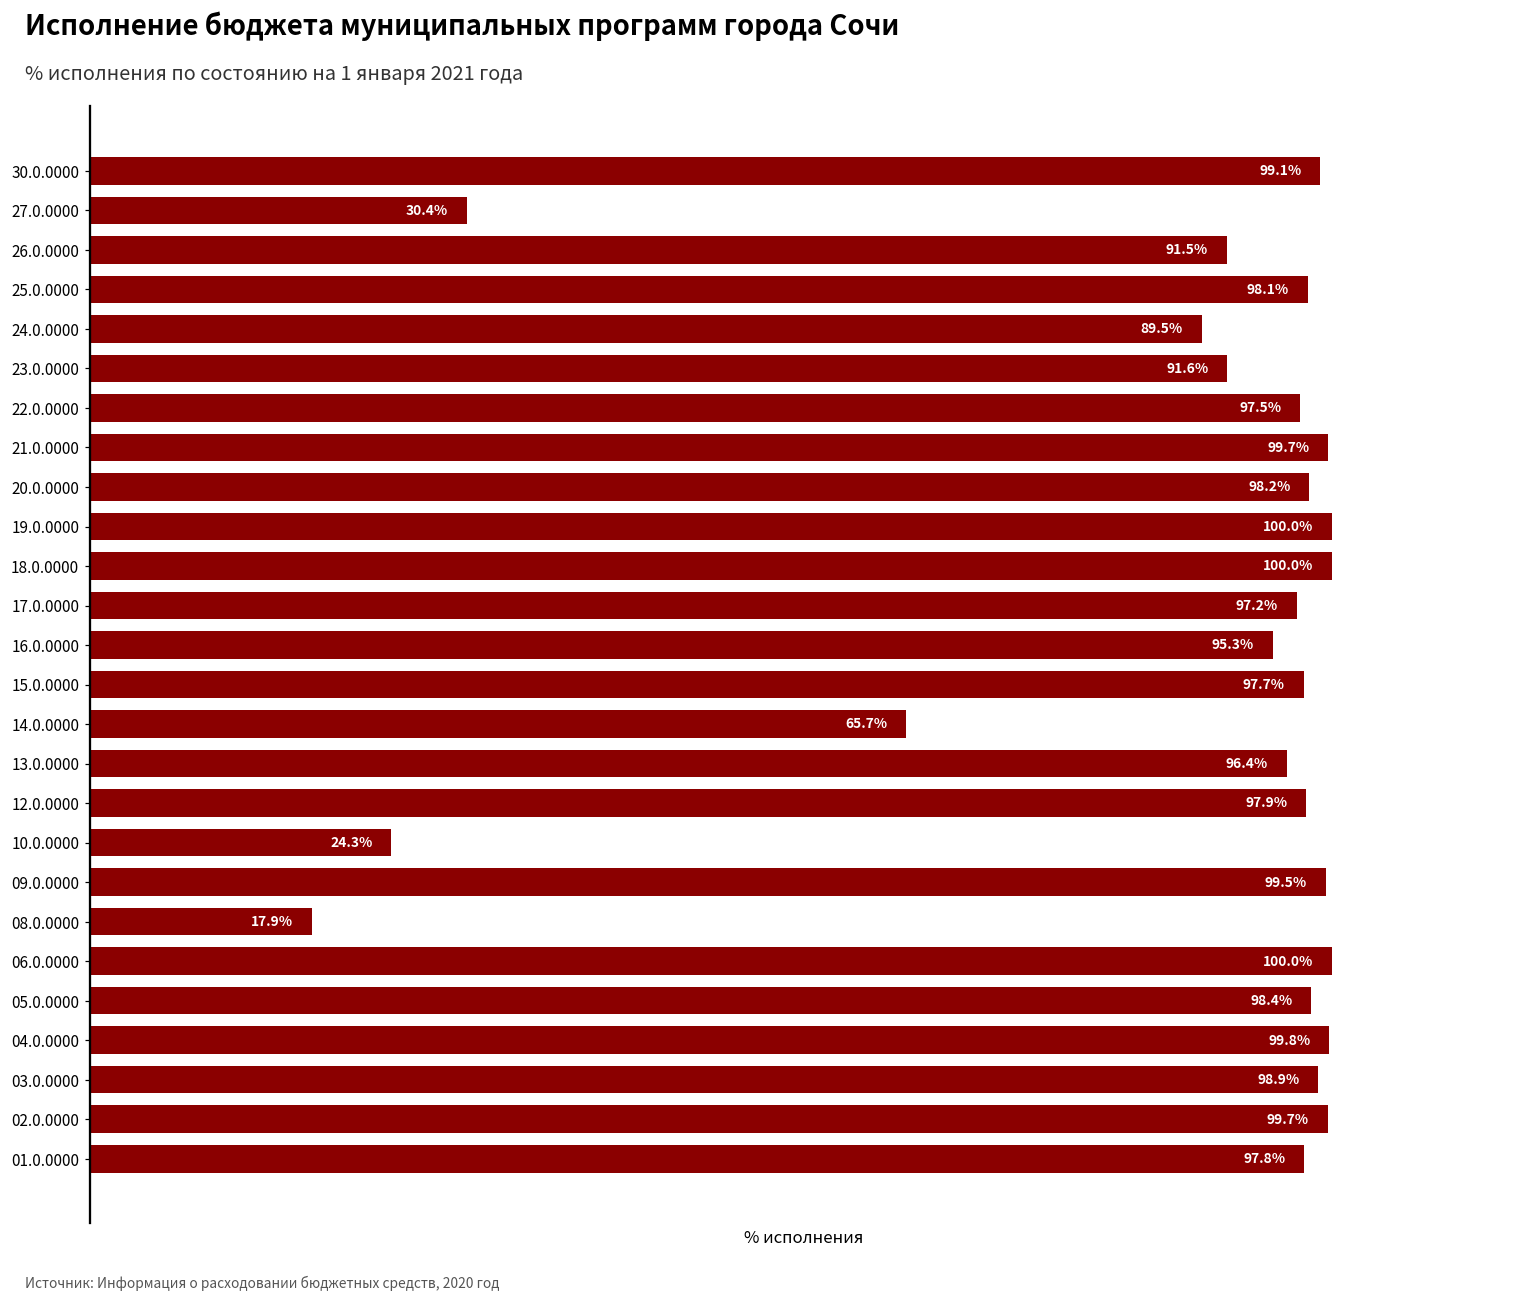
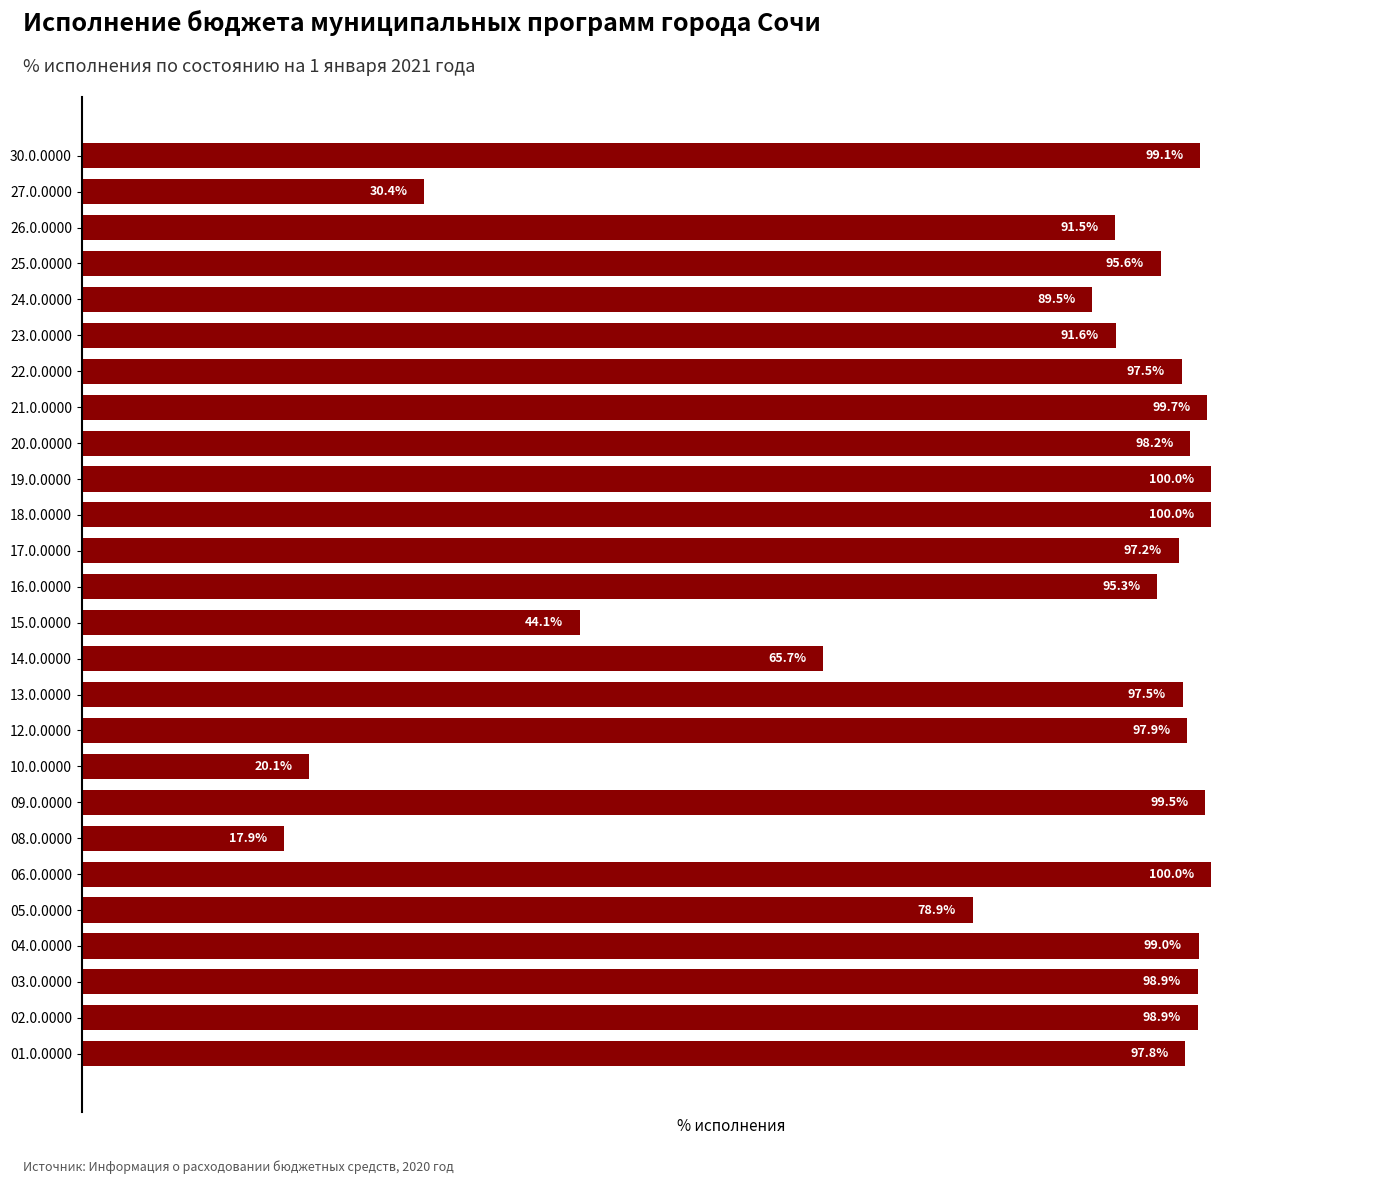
25.0.0000: 98.1% -> 95.6%
15.0.0000: 97.7% -> 44.1%
13.0.0000: 96.4% -> 97.5%
10.0.0000: 24.3% -> 20.1%
05.0.0000: 98.4% -> 78.9%
04.0.0000: 99.8% -> 99.0%
02.0.0000: 99.7% -> 98.9%
